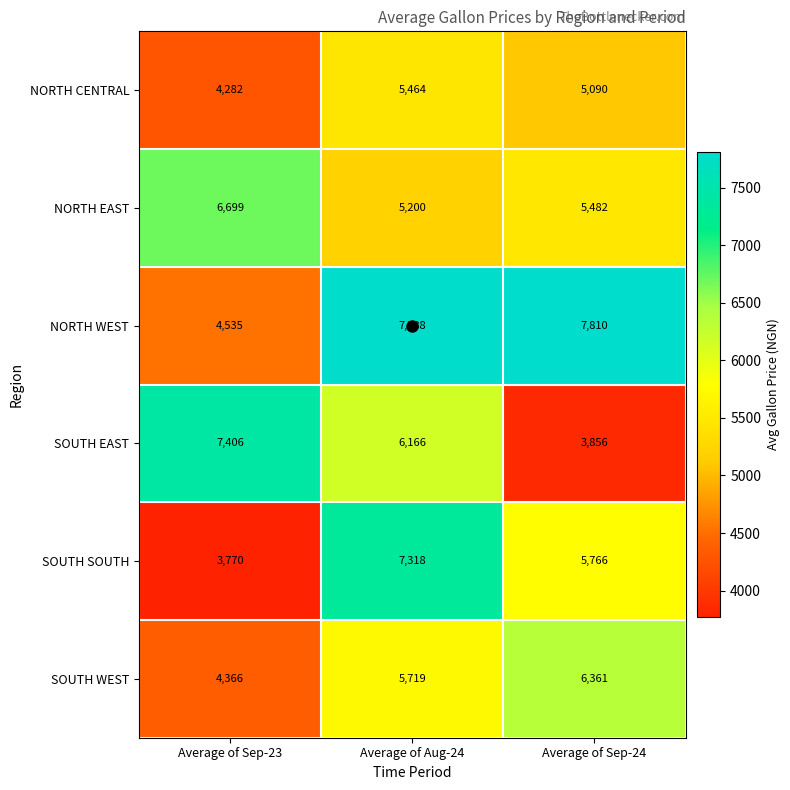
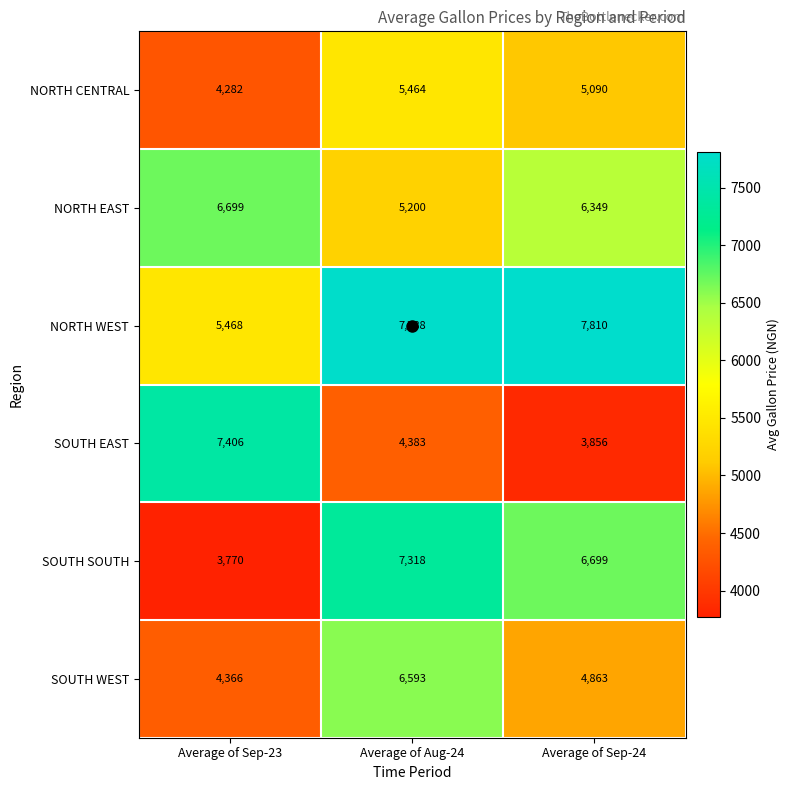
NORTH EAST, Average of Sep-24: 5,482 -> 6,349
NORTH WEST, Average of Sep-23: 4,535 -> 5,468
SOUTH EAST, Average of Aug-24: 6,166 -> 4,383
SOUTH SOUTH, Average of Sep-24: 5,766 -> 6,699
SOUTH WEST, Average of Aug-24: 5,719 -> 6,593
SOUTH WEST, Average of Sep-24: 6,361 -> 4,863
